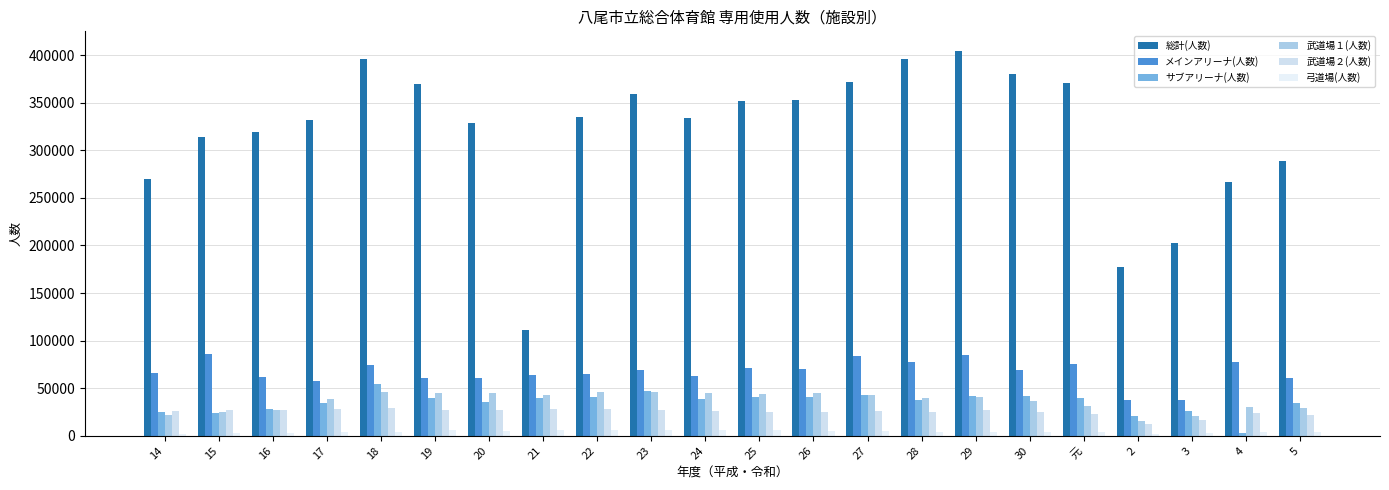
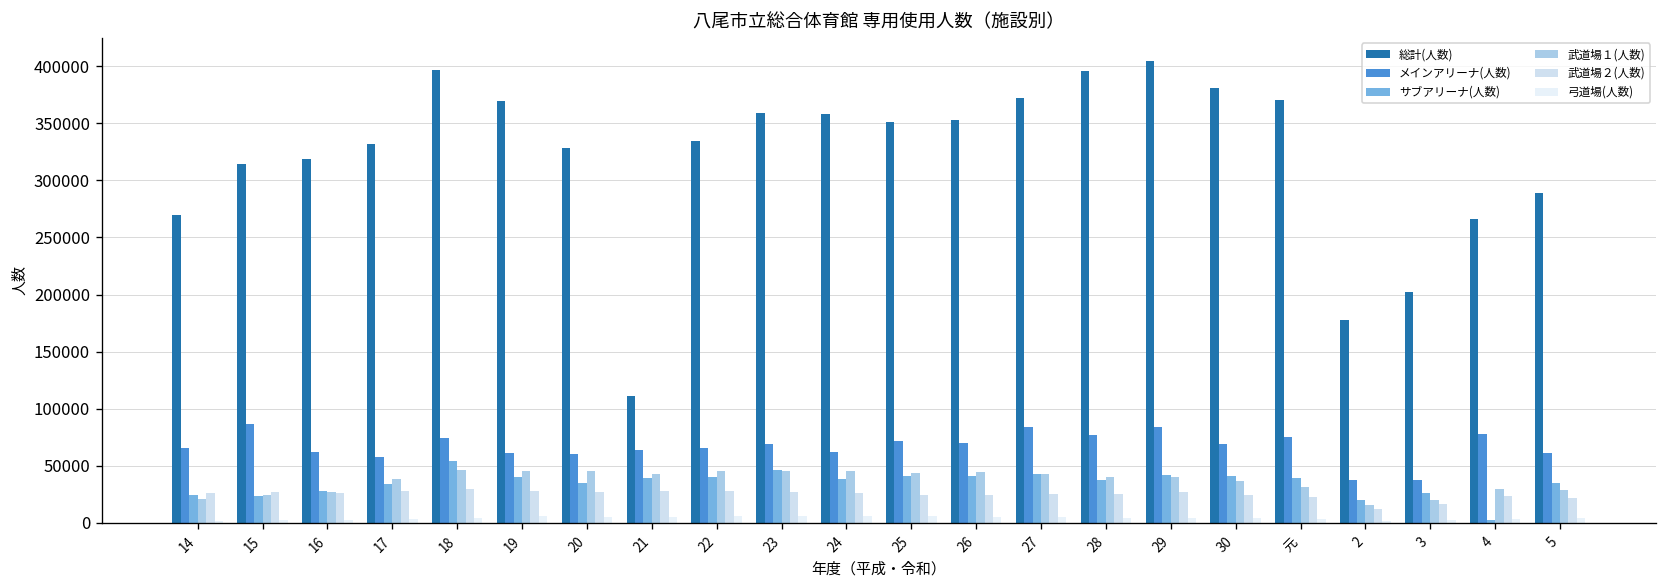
総計(人数), 24: 330000 -> 360000
